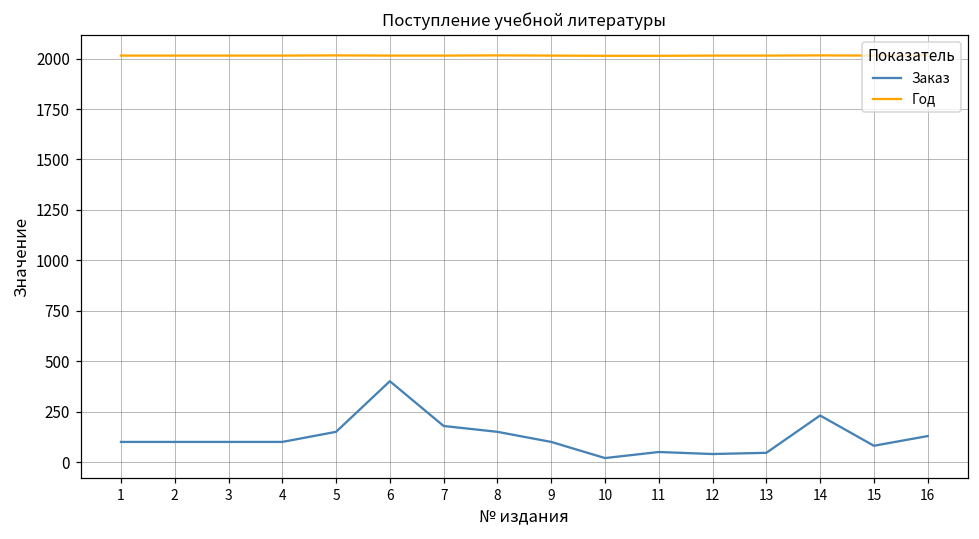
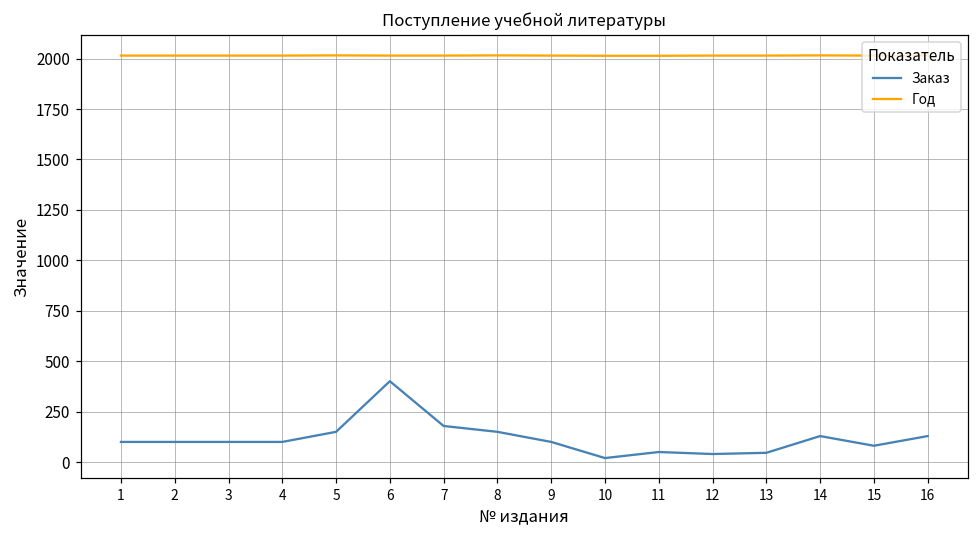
Заказ, 14: 230 -> 130
